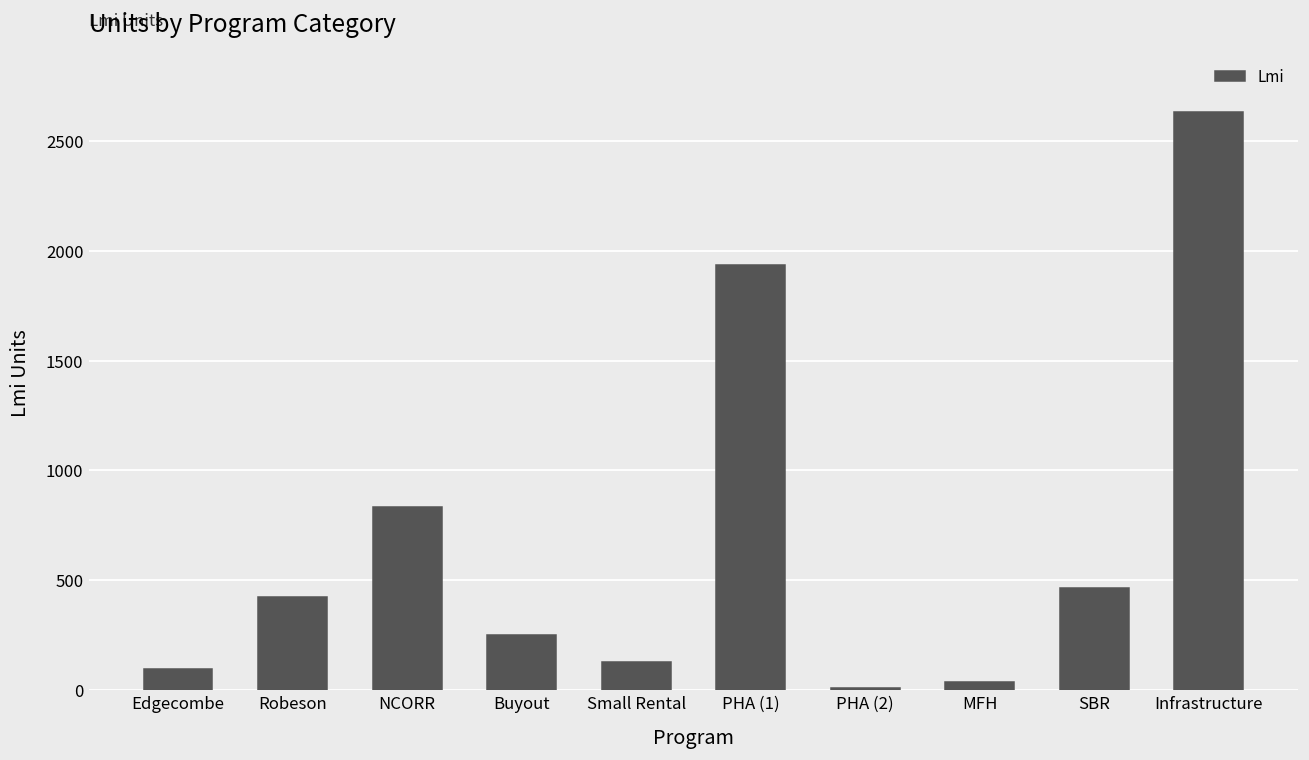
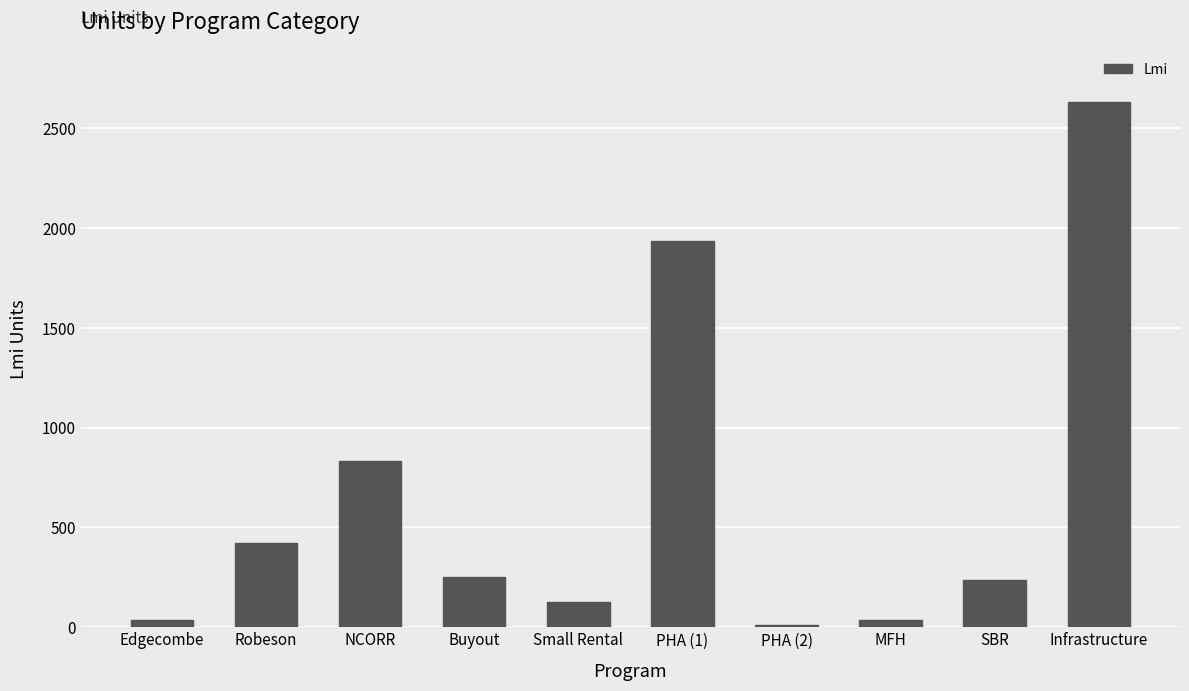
Edgecombe: 100 -> 40
SBR: 460 -> 240
